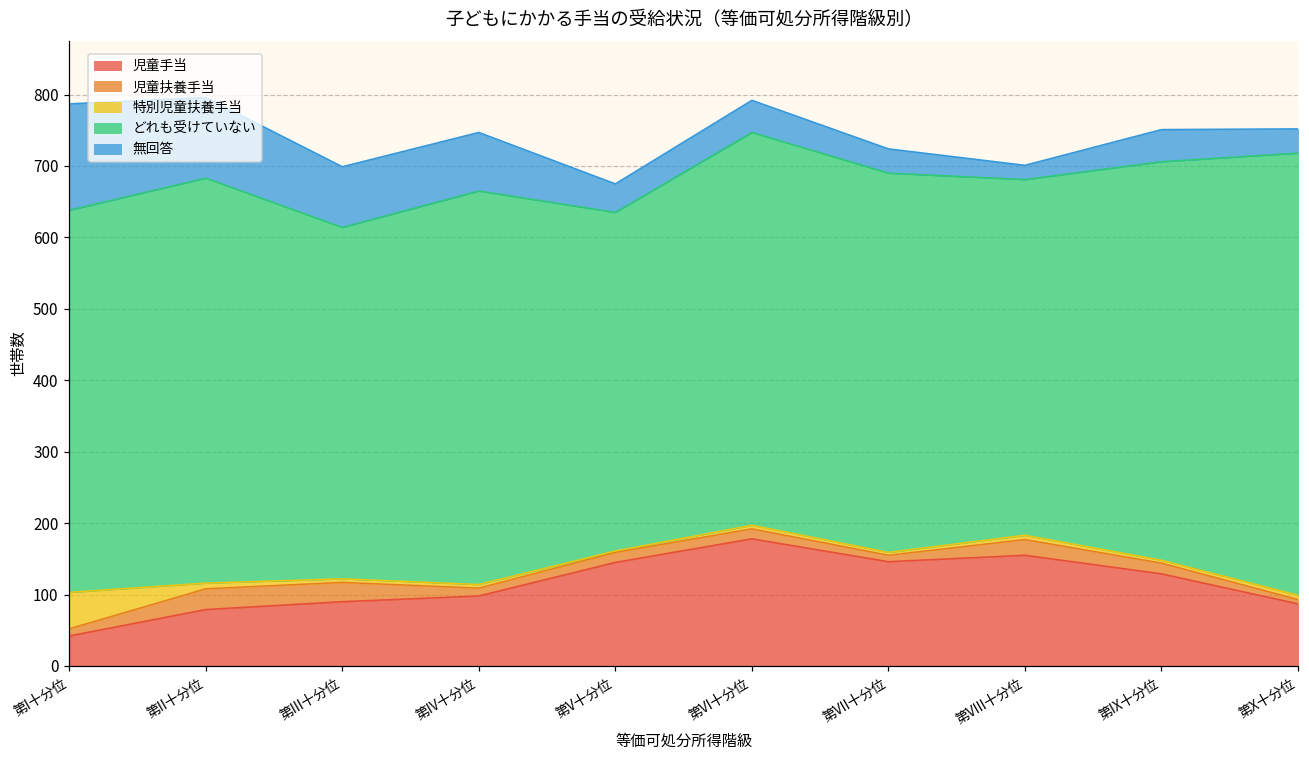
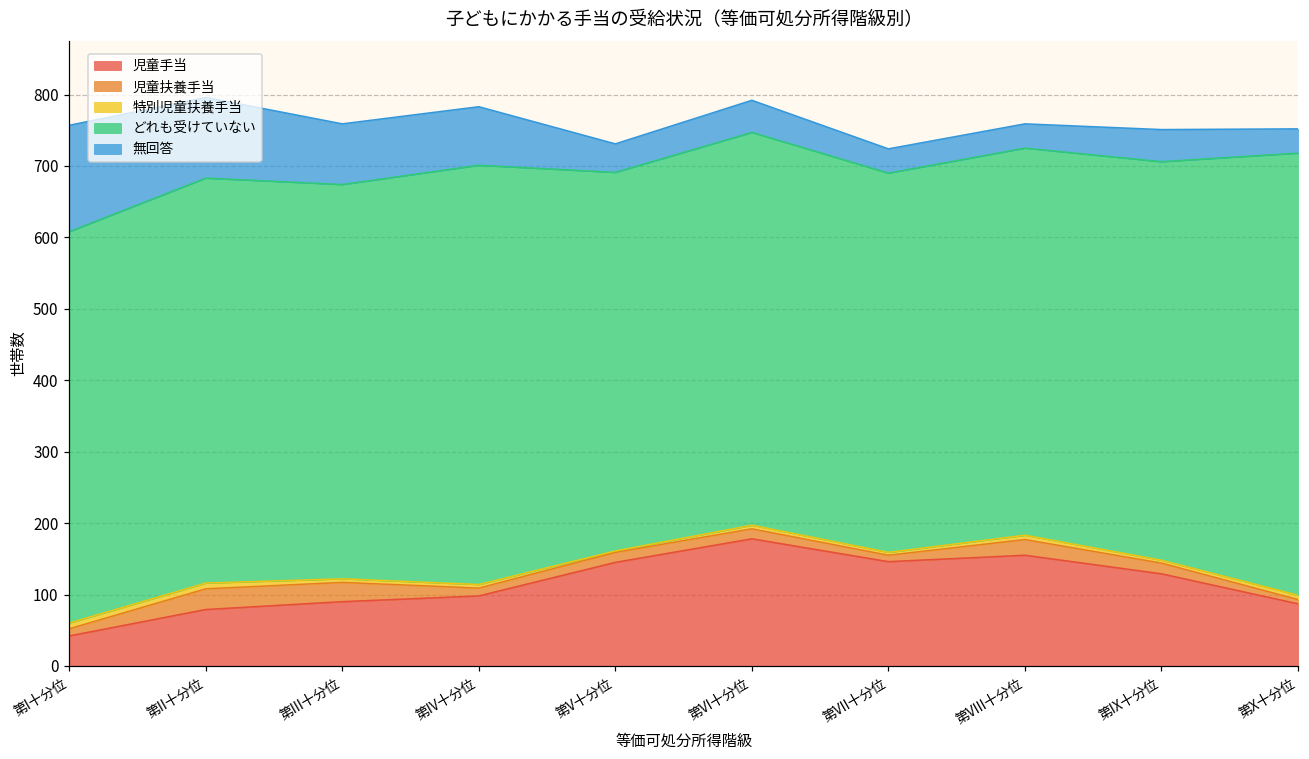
特別児童扶養手当, 第I十分位: 50 -> 10
どれも受けていない, 第I十分位: 540 -> 550
どれも受けていない, 第III十分位: 490 -> 550
どれも受けていない, 第IV十分位: 550 -> 590
どれも受けていない, 第V十分位: 470 -> 530
どれも受けていない, 第VIII十分位: 500 -> 540
無回答, 第VIII十分位: 20 -> 30
